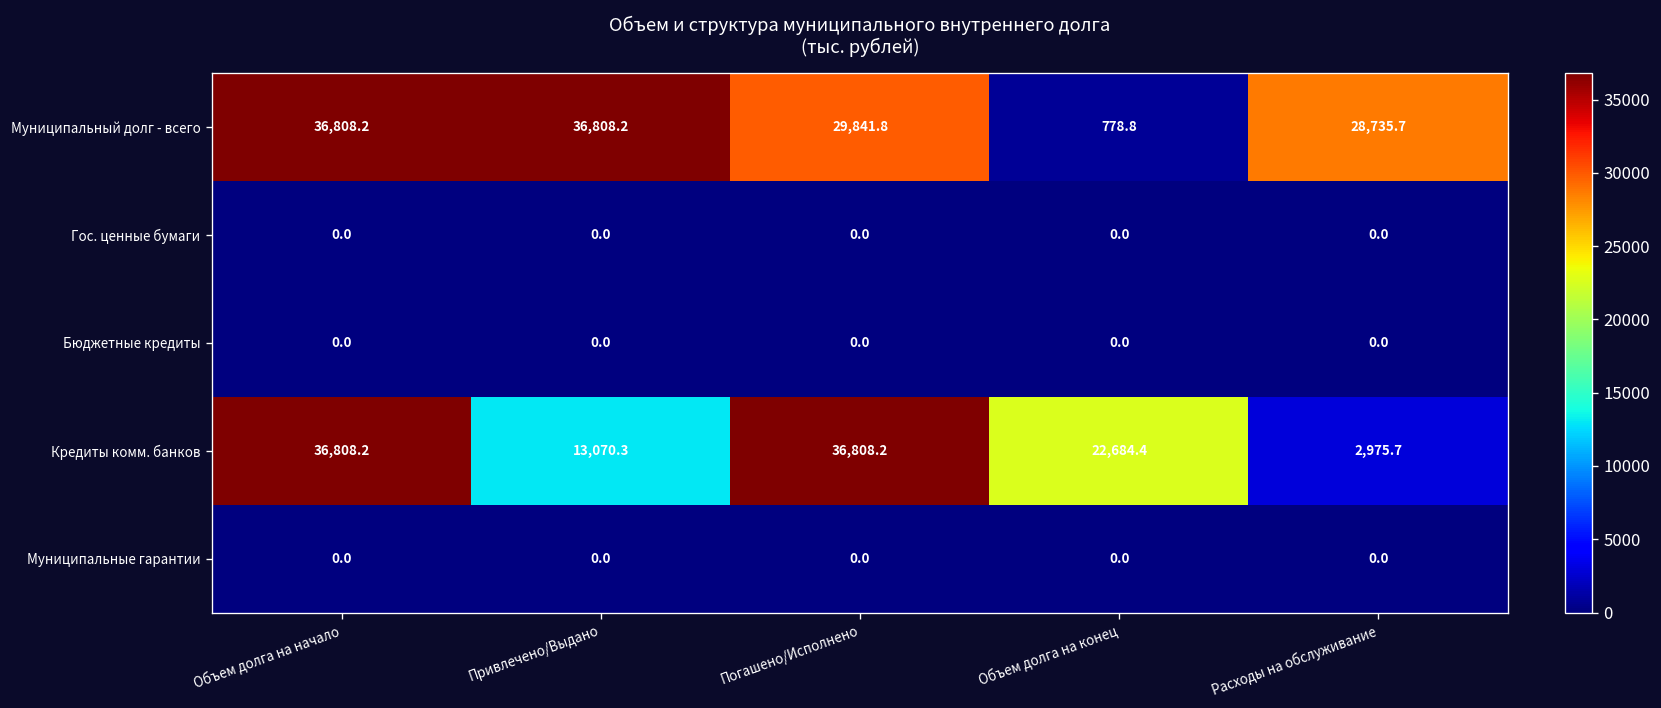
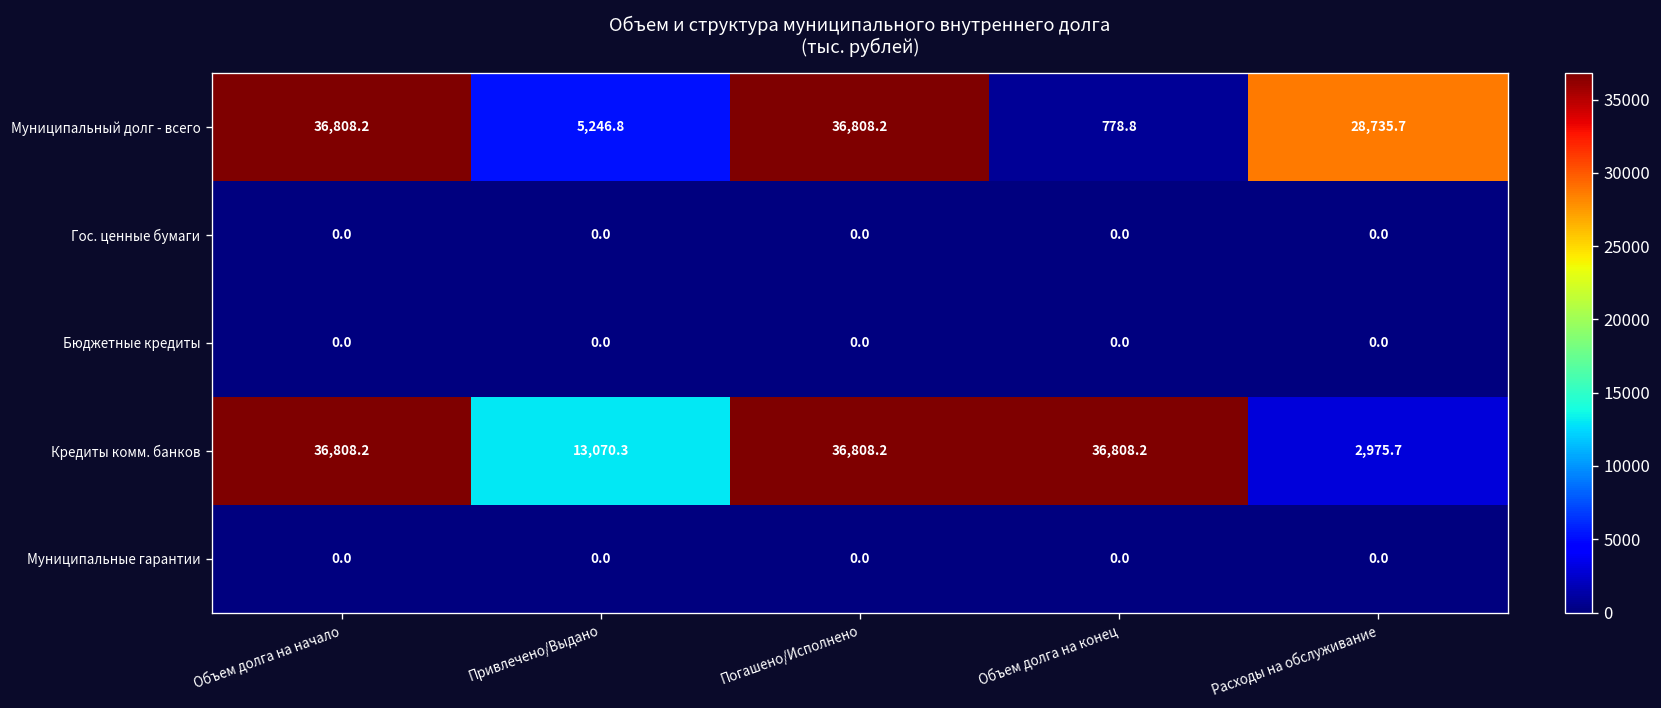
Муниципальный долг - всего, Привлечено/Выдано: 36,808.2 -> 5,246.8
Муниципальный долг - всего, Погашено/Исполнено: 29,841.8 -> 36,808.2
Кредиты комм. банков, Объем долга на конец: 22,684.4 -> 36,808.2
